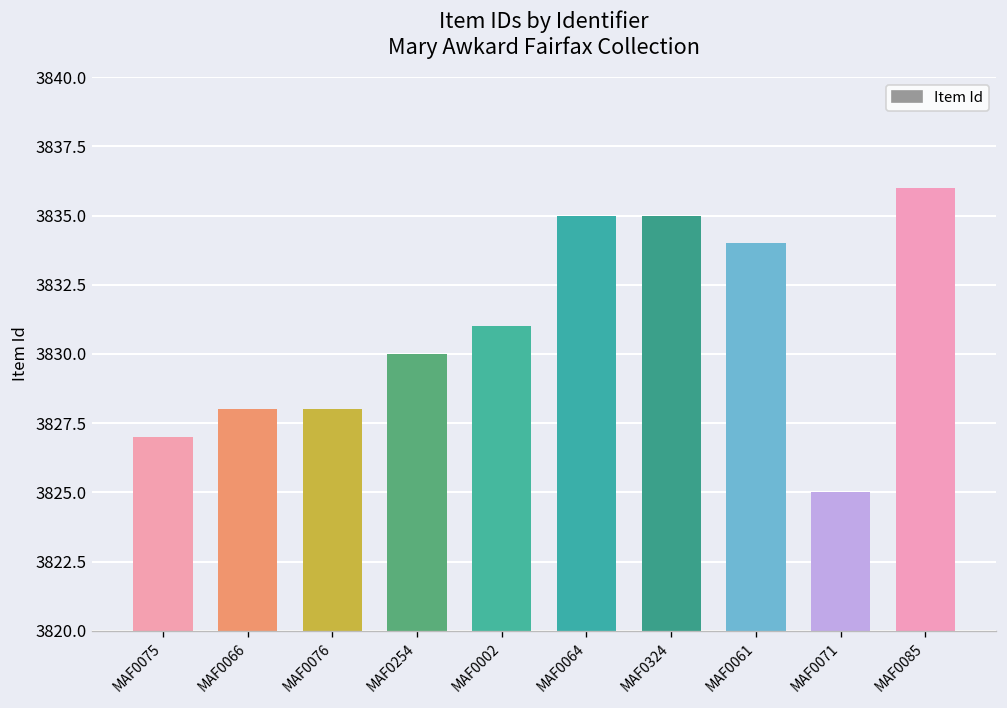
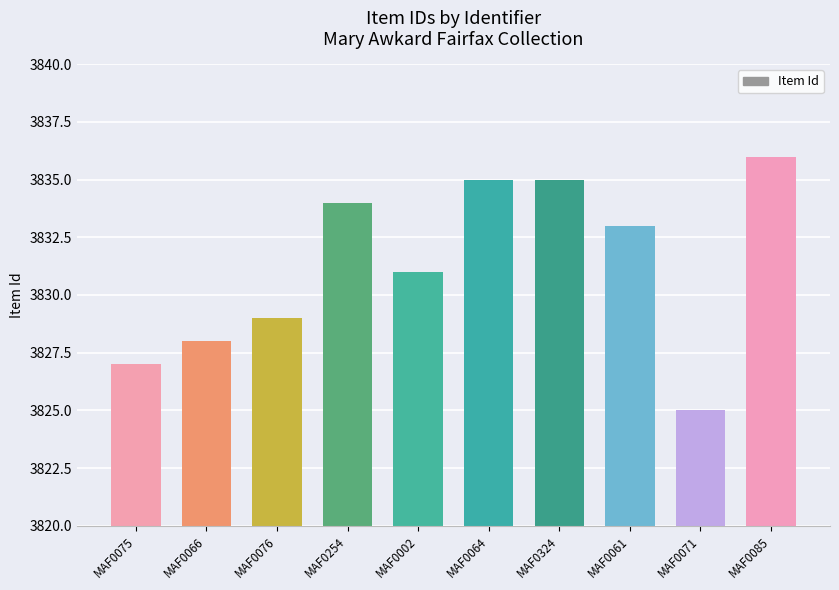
MAF0076: 3828 -> 3829
MAF0254: 3830 -> 3834
MAF0061: 3834 -> 3833
